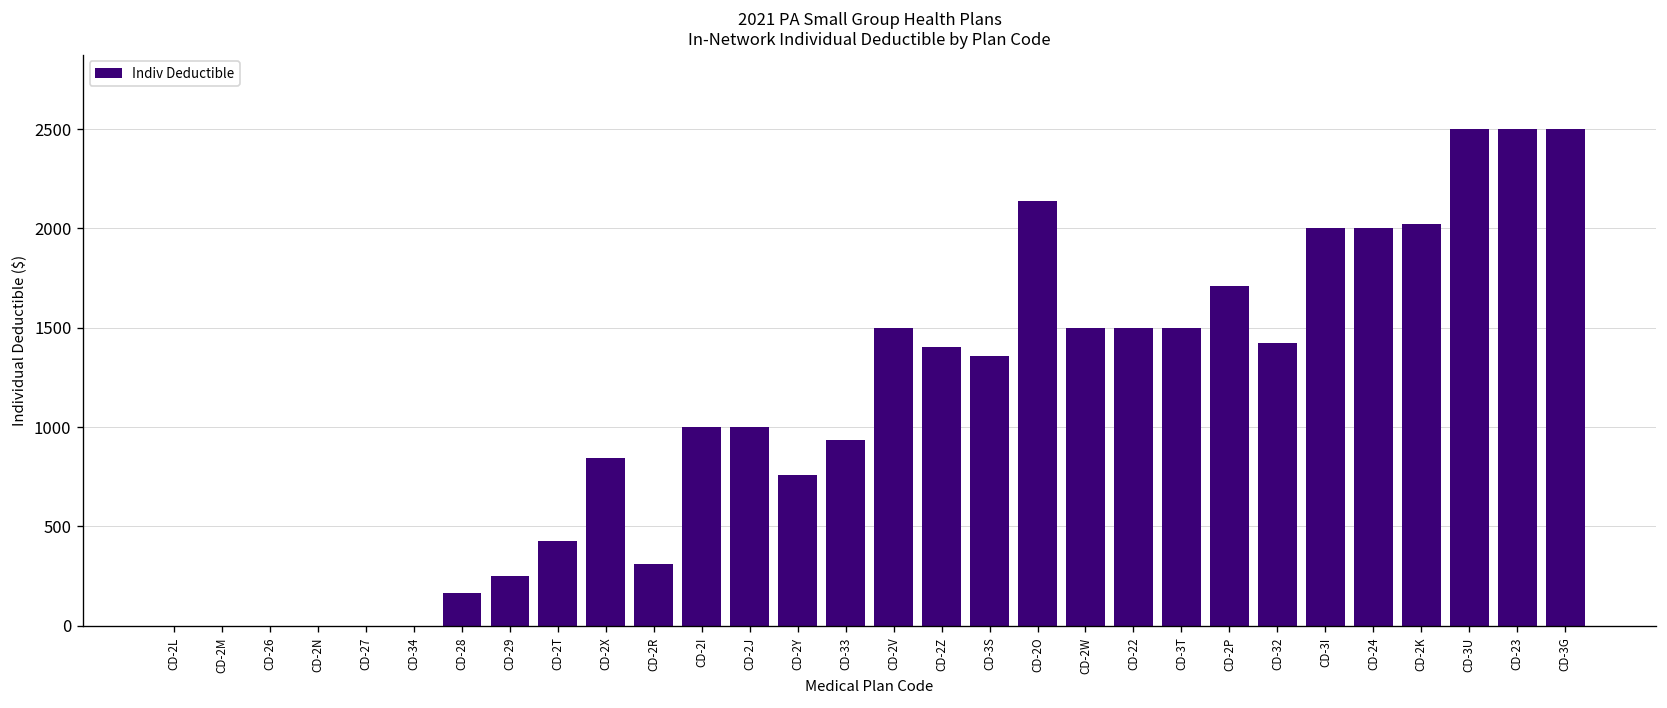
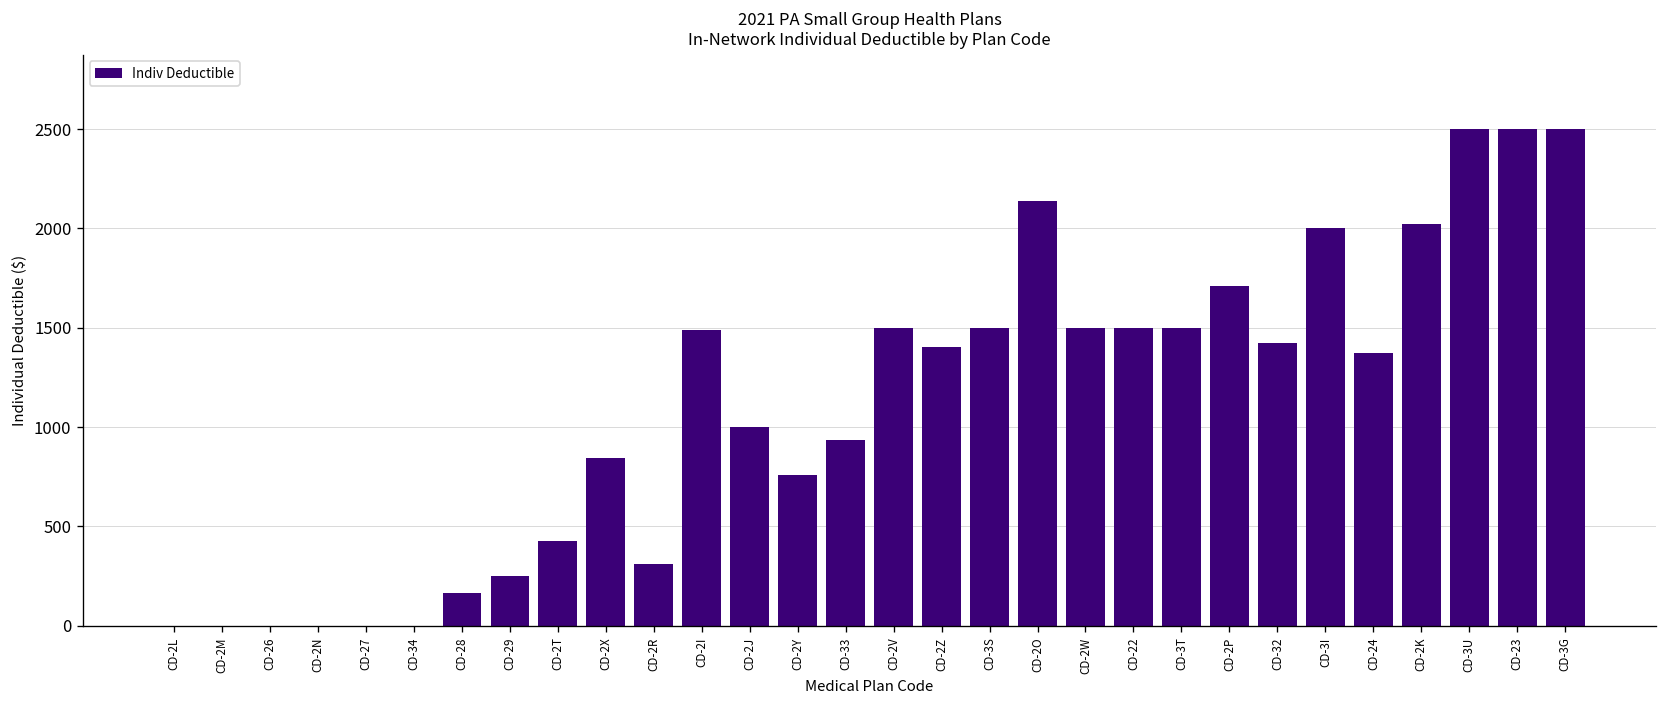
CD-2I: 1000 -> 1490
CD-3S: 1360 -> 1500
CD-24: 2000 -> 1370
